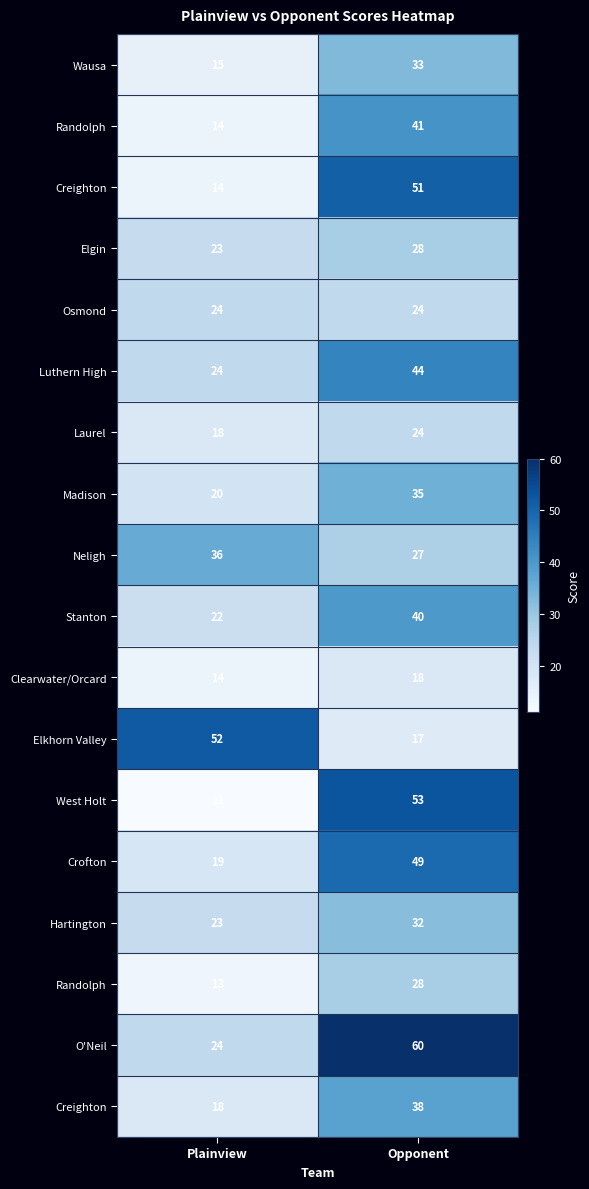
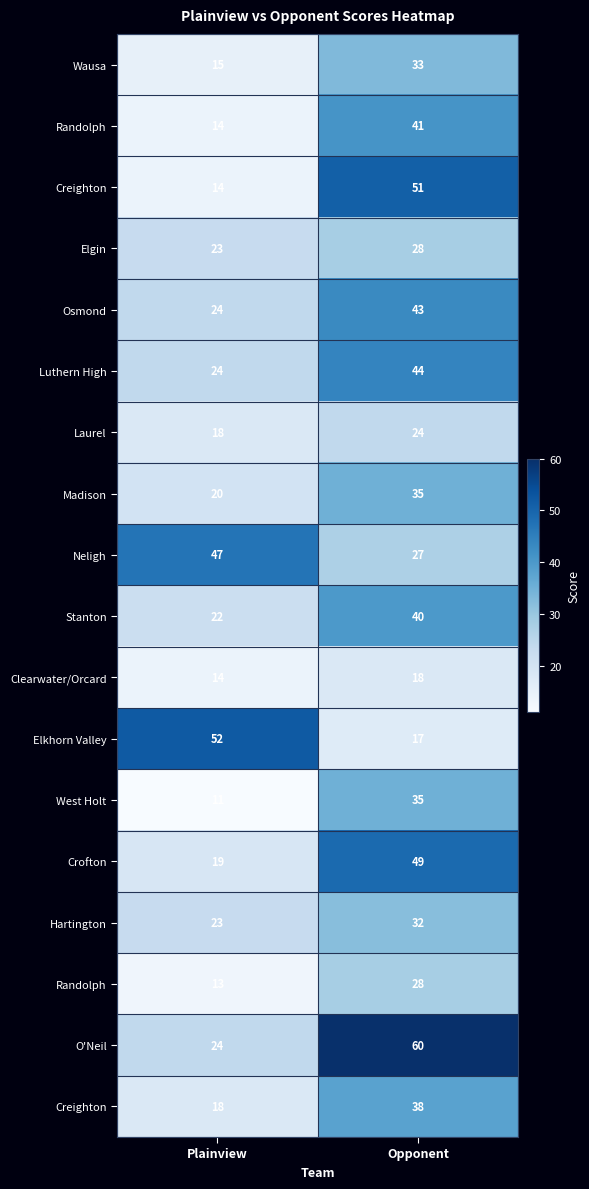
Osmond, Opponent: 24 -> 43
Neligh, Plainview: 36 -> 47
West Holt, Opponent: 53 -> 35
